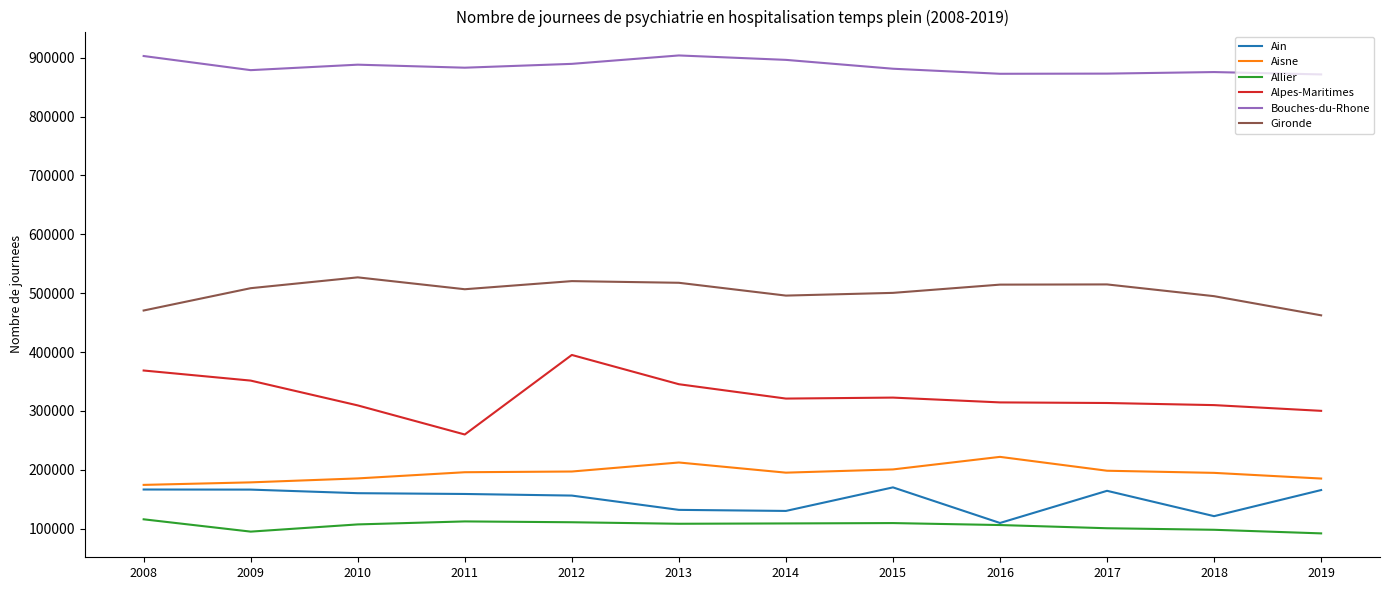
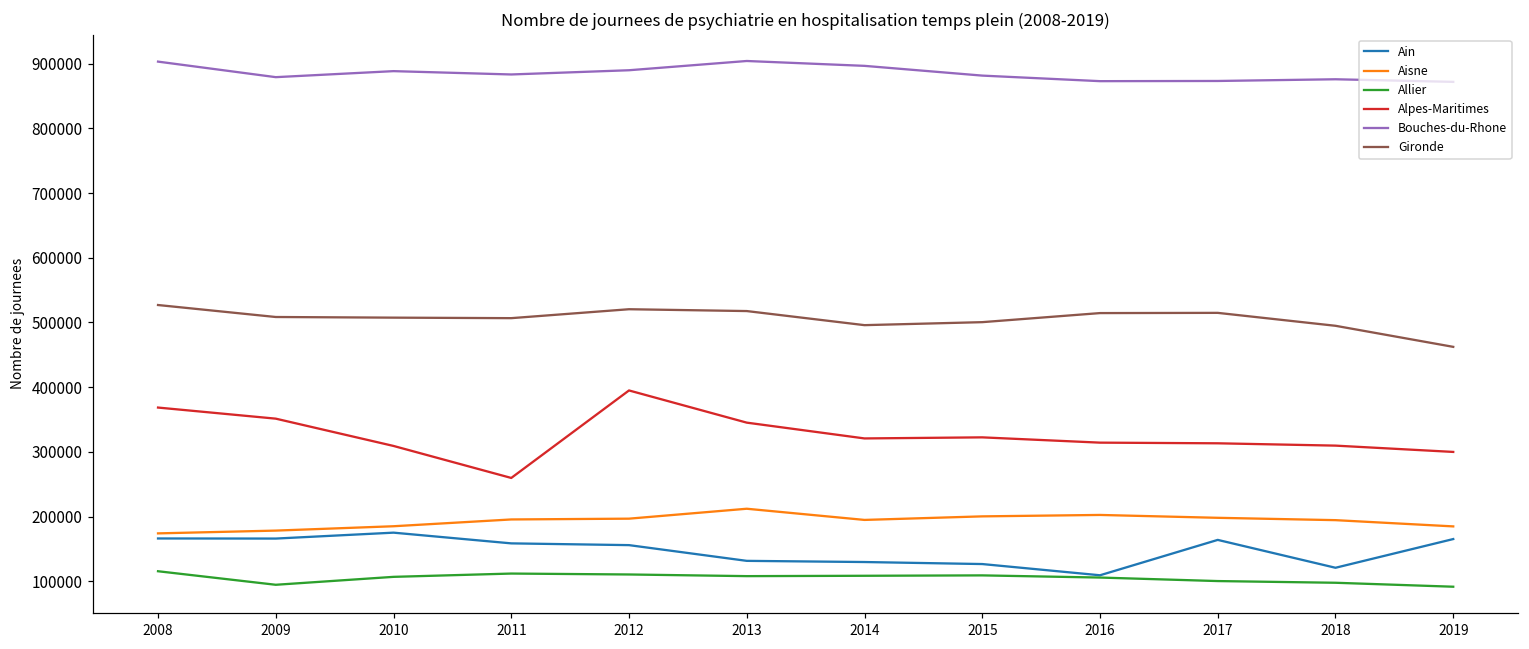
Gironde, 2008: 470000 -> 530000
Ain, 2010: 160000 -> 180000
Gironde, 2010: 530000 -> 510000
Ain, 2015: 170000 -> 130000
Aisne, 2016: 220000 -> 200000
